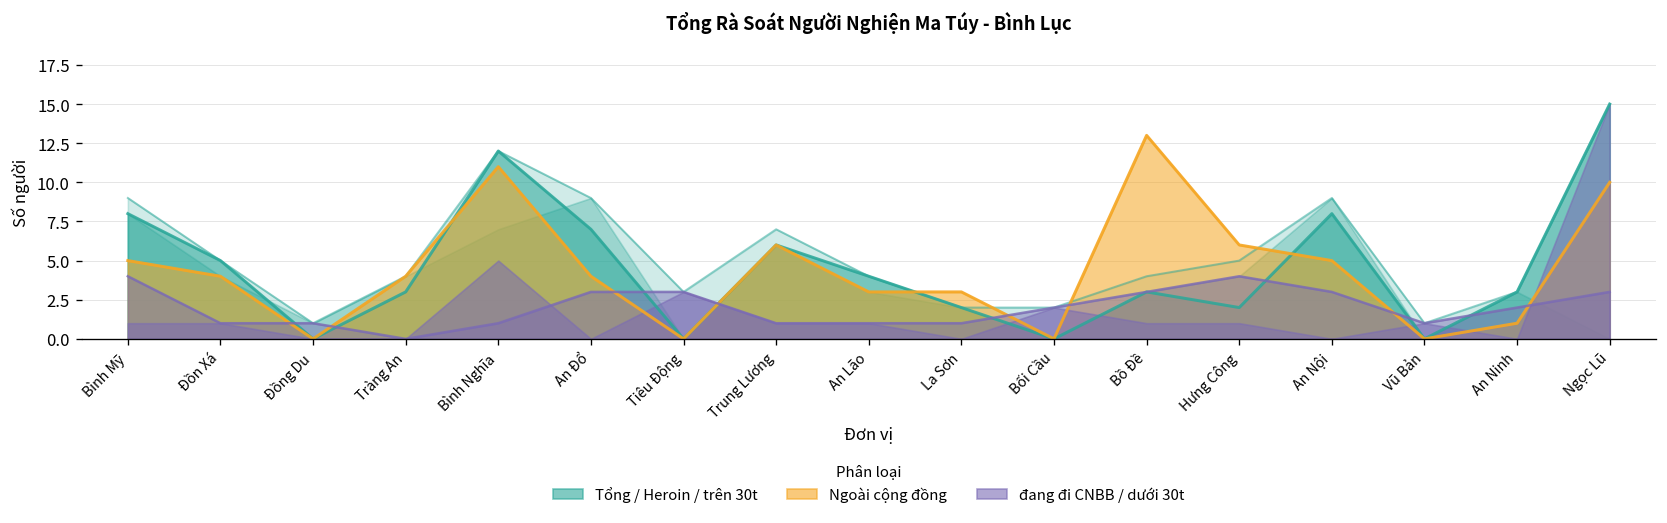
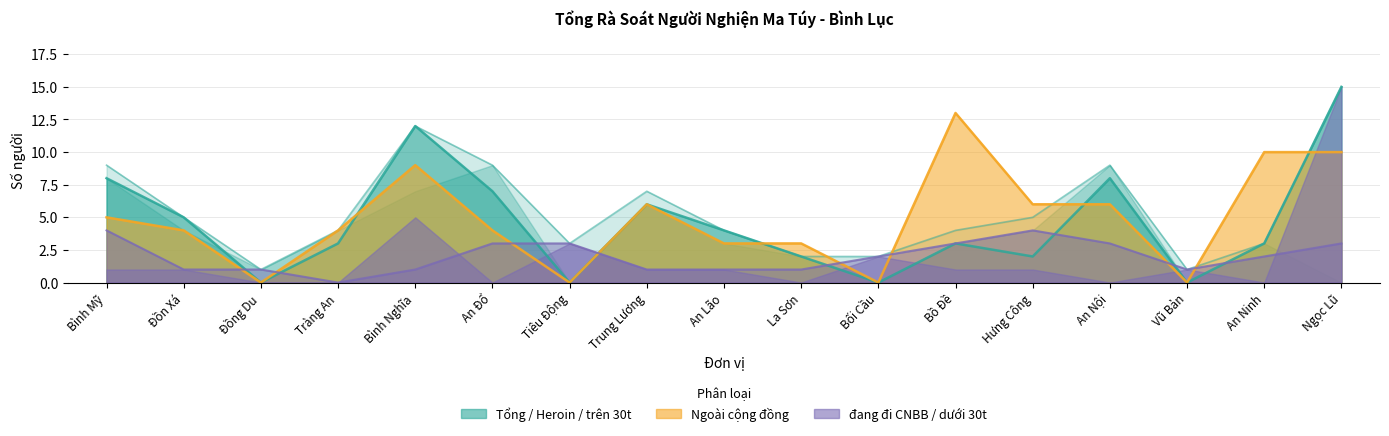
Ngoài cộng đồng, Bình Nghĩa: 11 -> 9
Ngoài cộng đồng, An Nội: 5 -> 6
Ngoài cộng đồng, An Ninh: 1 -> 10
